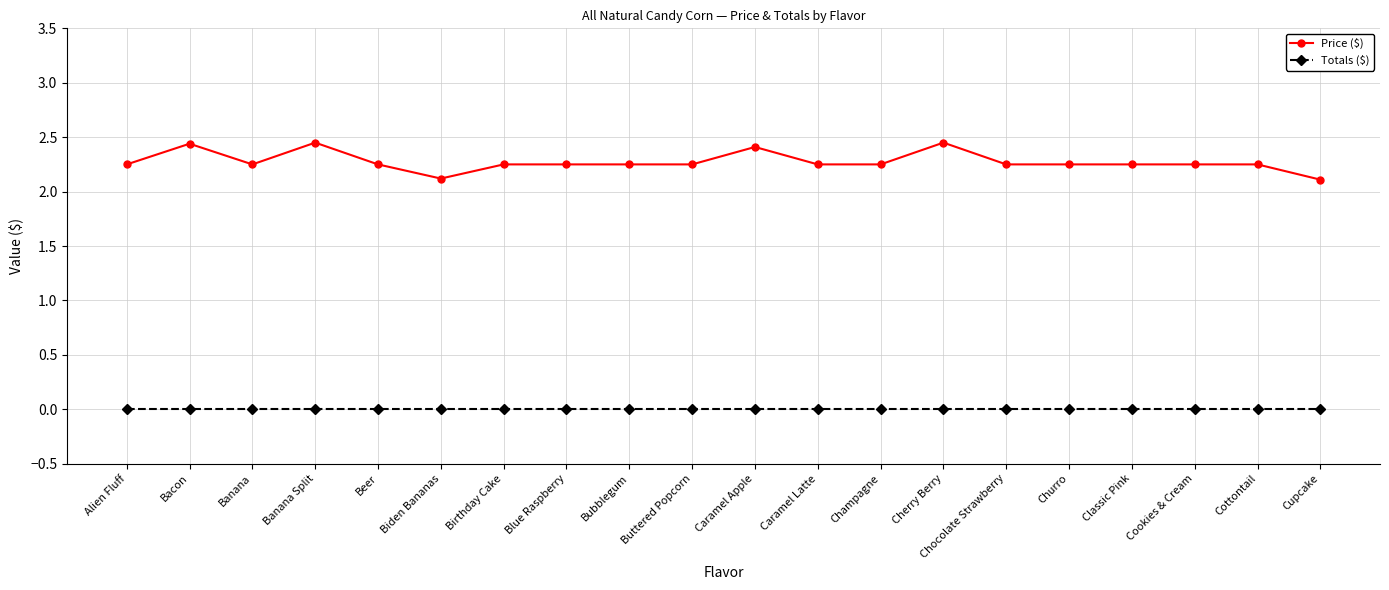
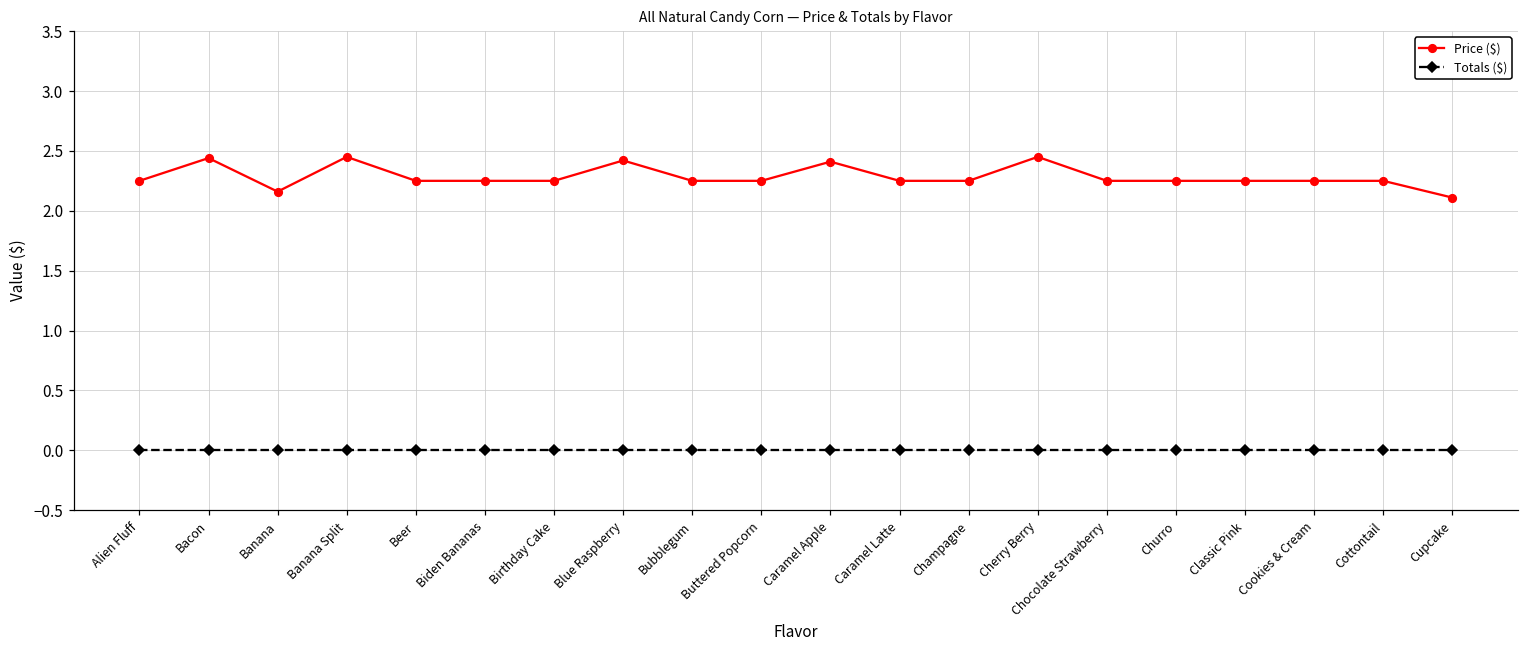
Price ($), Banana: 2.25 -> 2.16
Price ($), Biden Bananas: 2.12 -> 2.25
Price ($), Blue Raspberry: 2.25 -> 2.42
